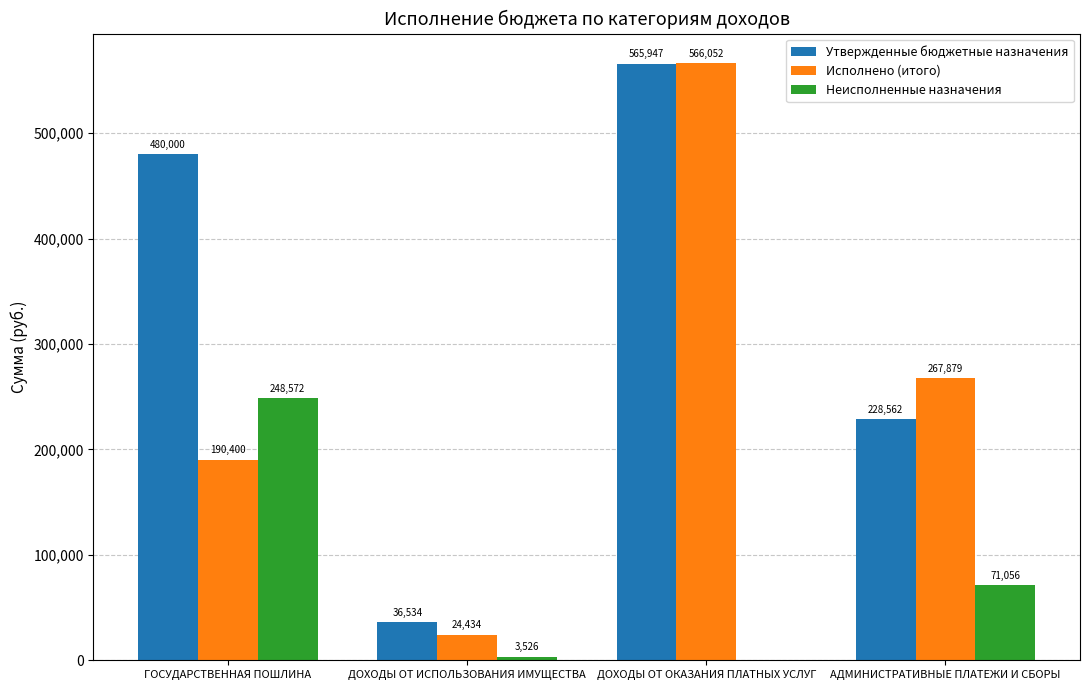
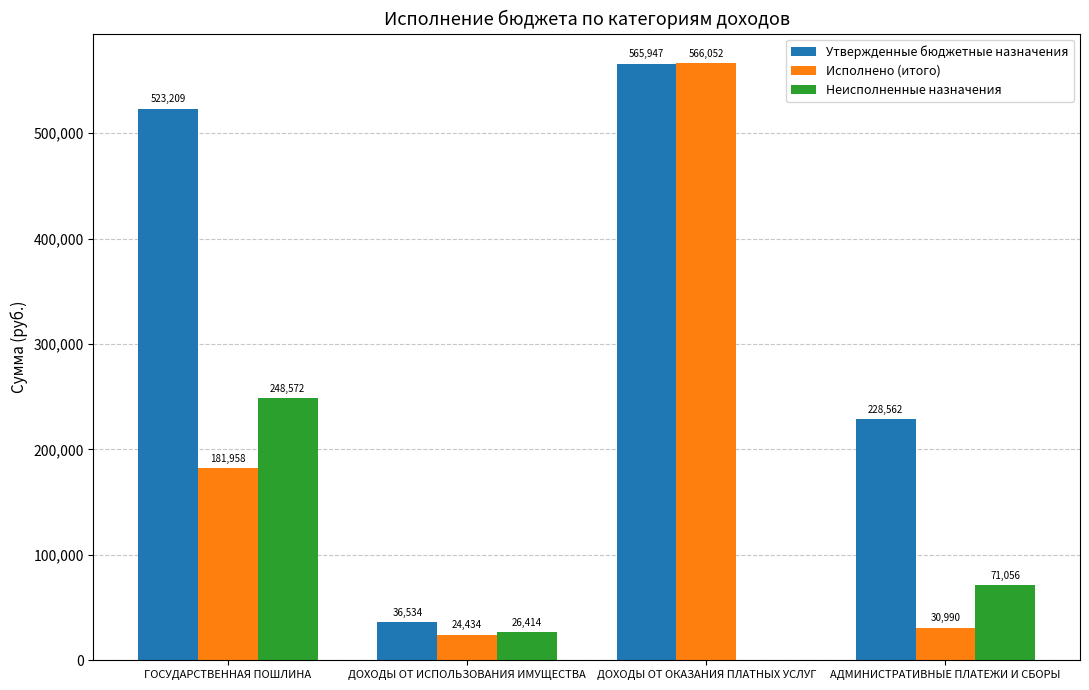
Утвержденные бюджетные назначения, ГОСУДАРСТВЕННАЯ ПОШЛИНА: 480,000 -> 523,209
Исполнено (итого), ГОСУДАРСТВЕННАЯ ПОШЛИНА: 190,400 -> 181,958
Неисполненные назначения, ДОХОДЫ ОТ ИСПОЛЬЗОВАНИЯ ИМУЩЕСТВА: 3,526 -> 26,414
Исполнено (итого), АДМИНИСТРАТИВНЫЕ ПЛАТЕЖИ И СБОРЫ: 267,879 -> 30,990
